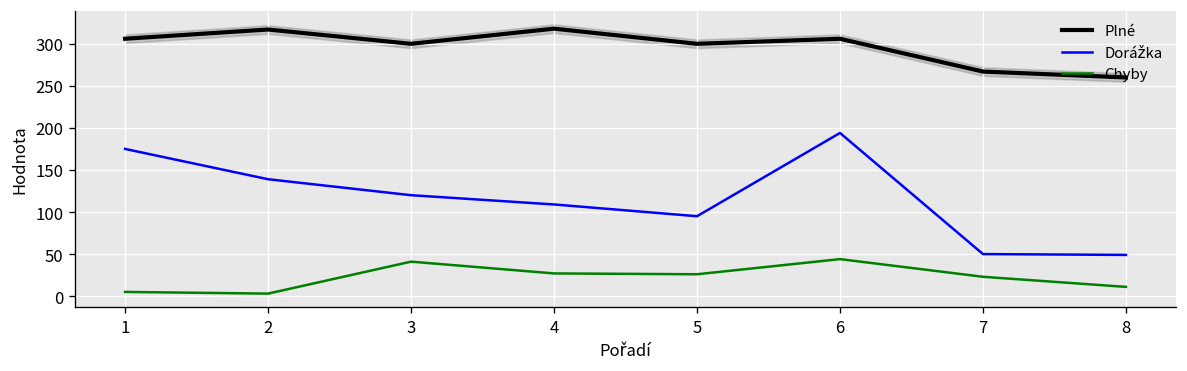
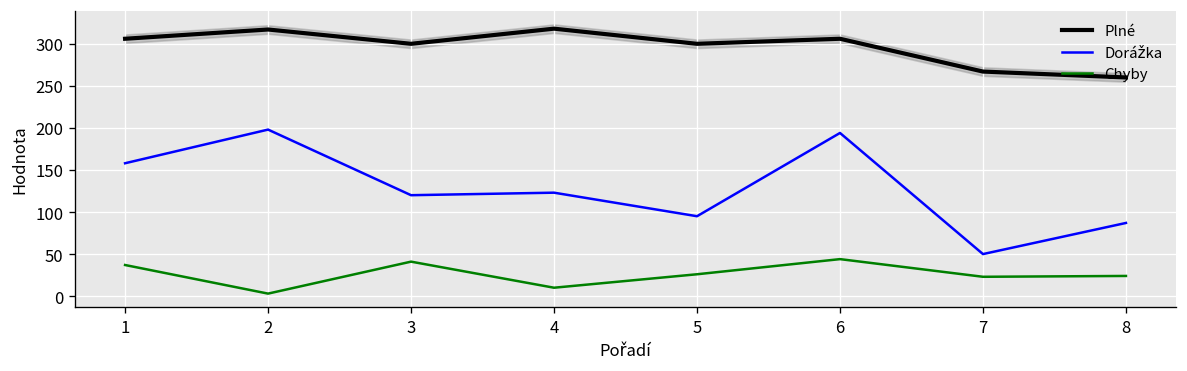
Dorážka, 1: 180 -> 160
Chyby, 1: 10 -> 40
Dorážka, 2: 140 -> 200
Dorážka, 4: 110 -> 120
Chyby, 4: 30 -> 10
Dorážka, 8: 50 -> 90
Chyby, 8: 10 -> 20
